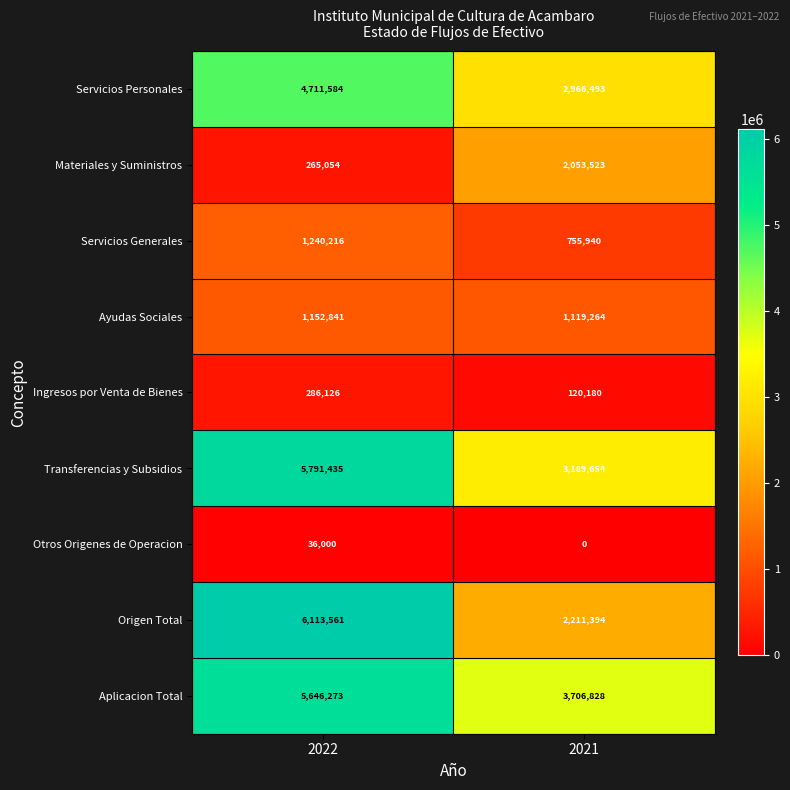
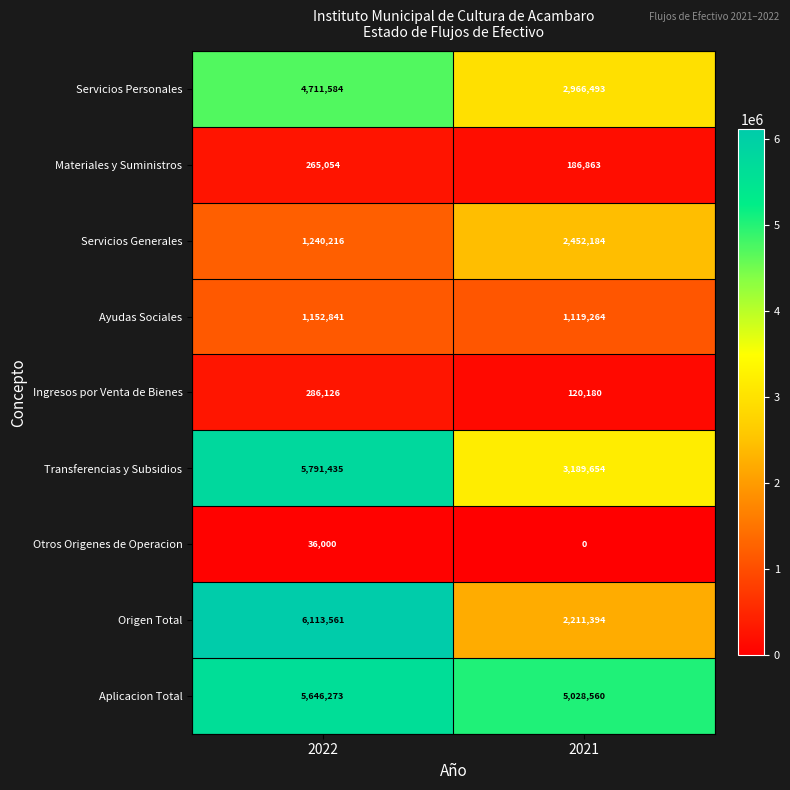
Materiales y Suministros, 2021: 2,053,523 -> 186,863
Servicios Generales, 2021: 755,940 -> 2,452,184
Aplicacion Total, 2021: 3,706,828 -> 5,028,560
